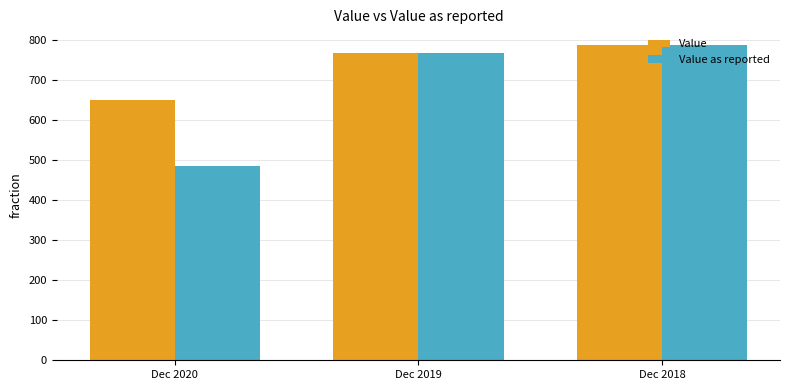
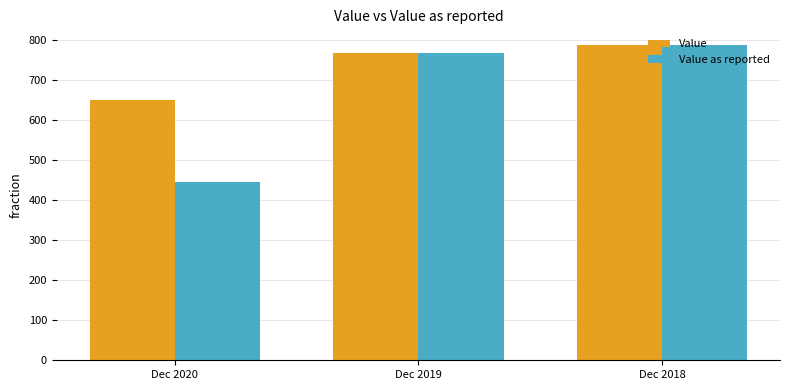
Value as reported, Dec 2020: 490 -> 450
